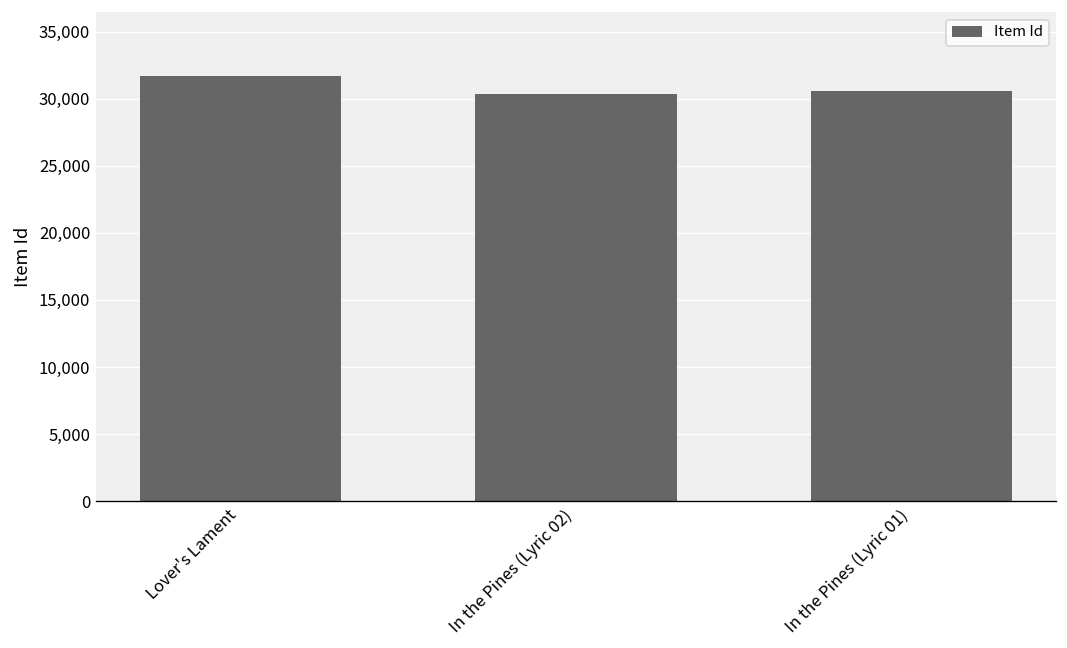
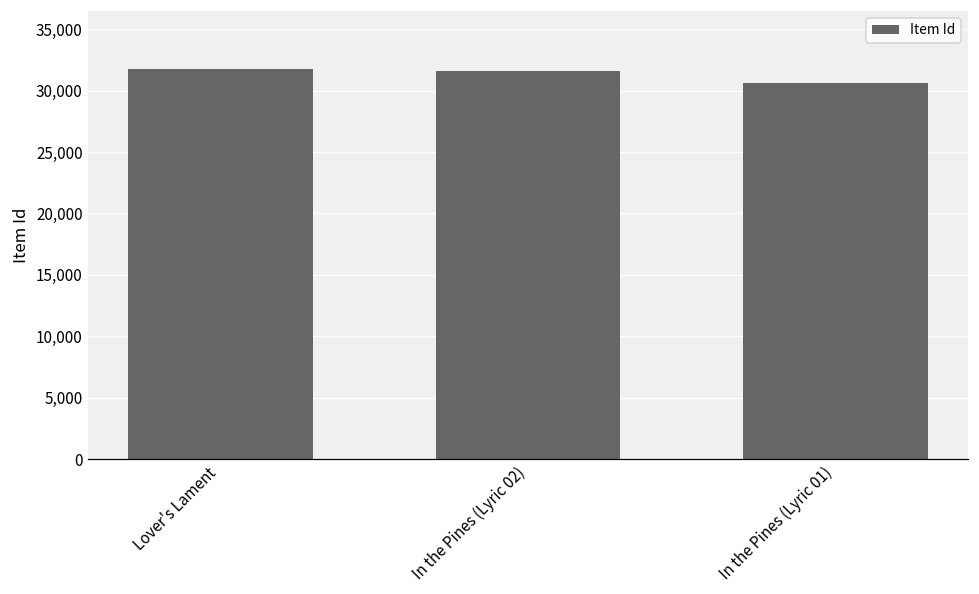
In the Pines (Lyric 02): 30,300 -> 31,600
